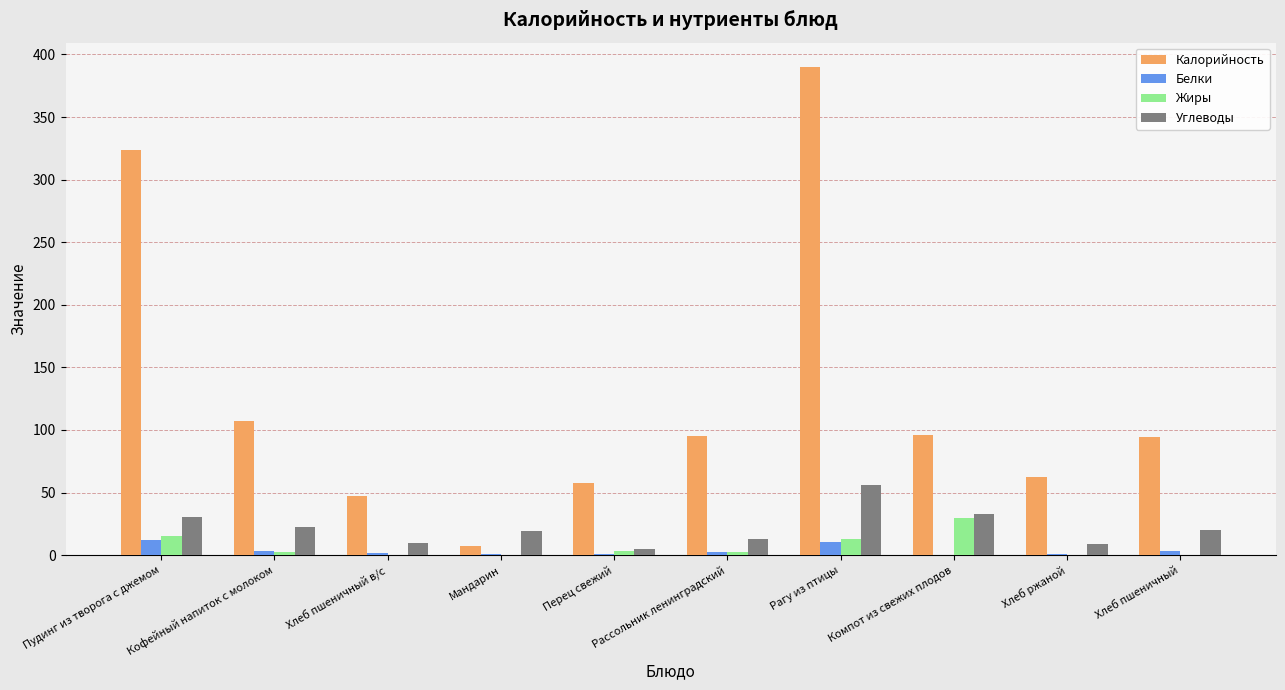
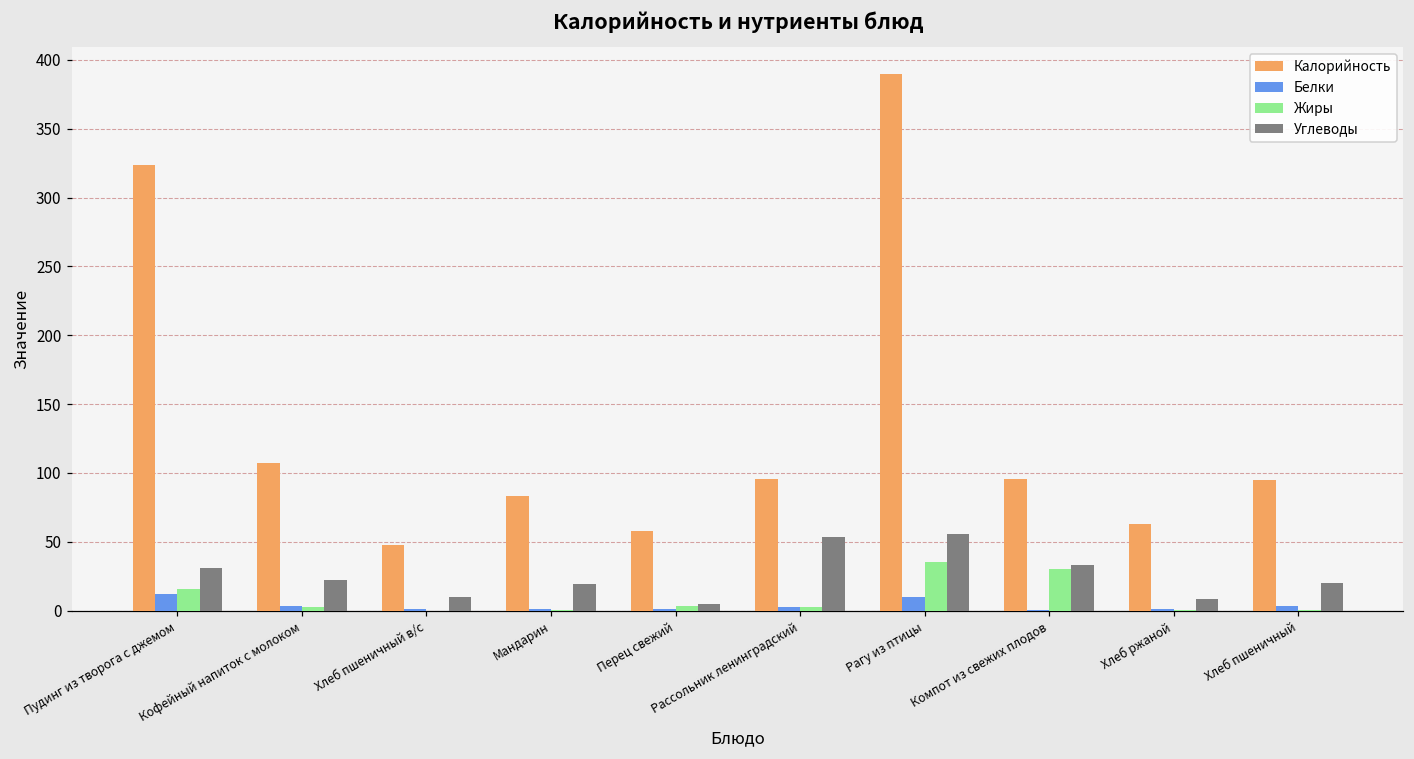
Калорийность, Мандарин: 7 -> 83
Углеводы, Рассольник ленинградский: 13 -> 54
Жиры, Рагу из птицы: 13 -> 36
